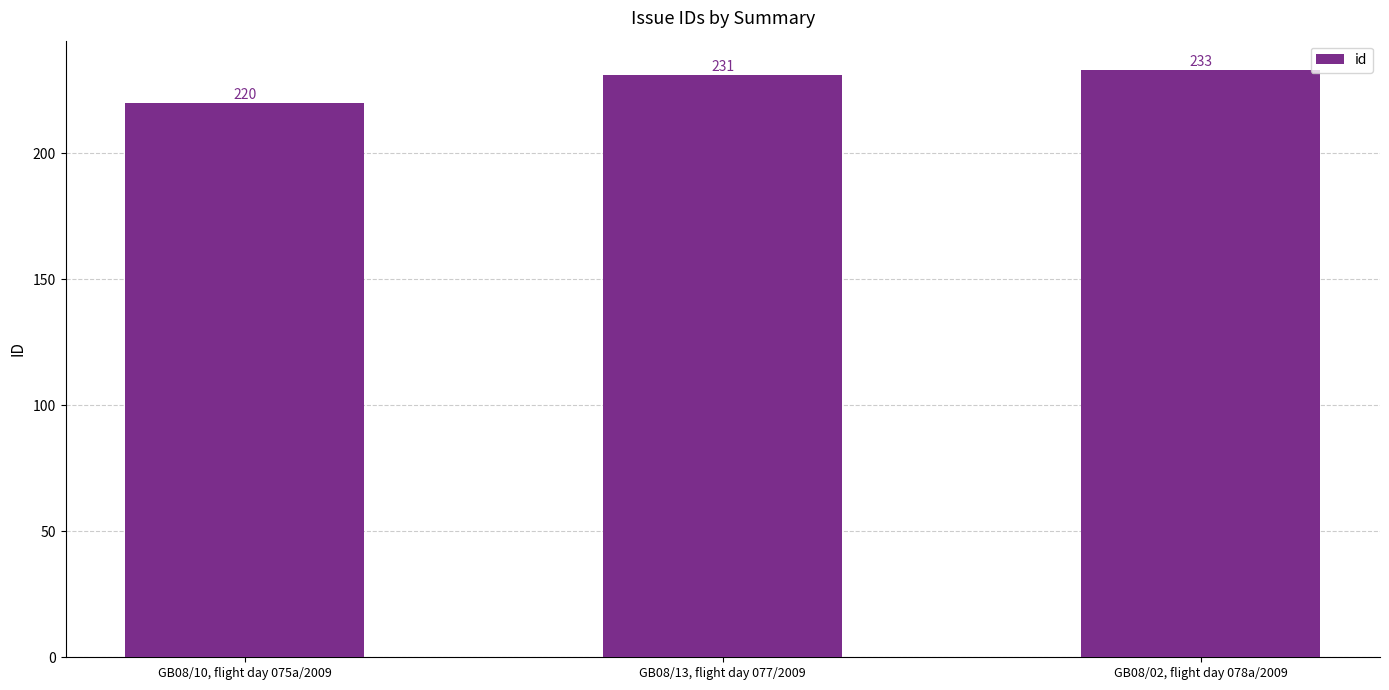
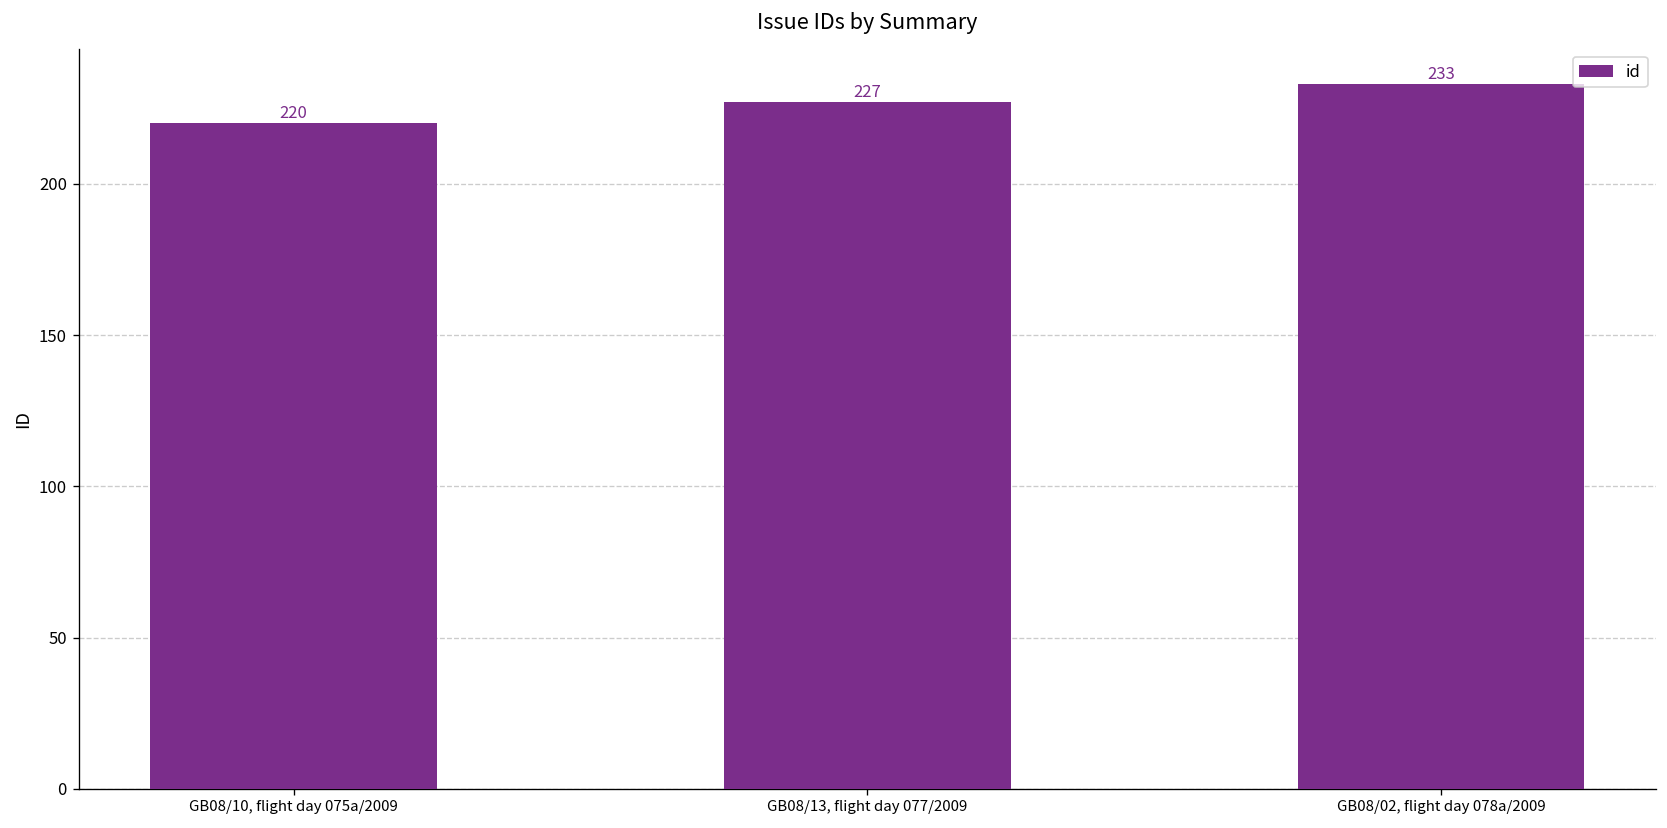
GB08/13, flight day 077/2009: 231 -> 227
